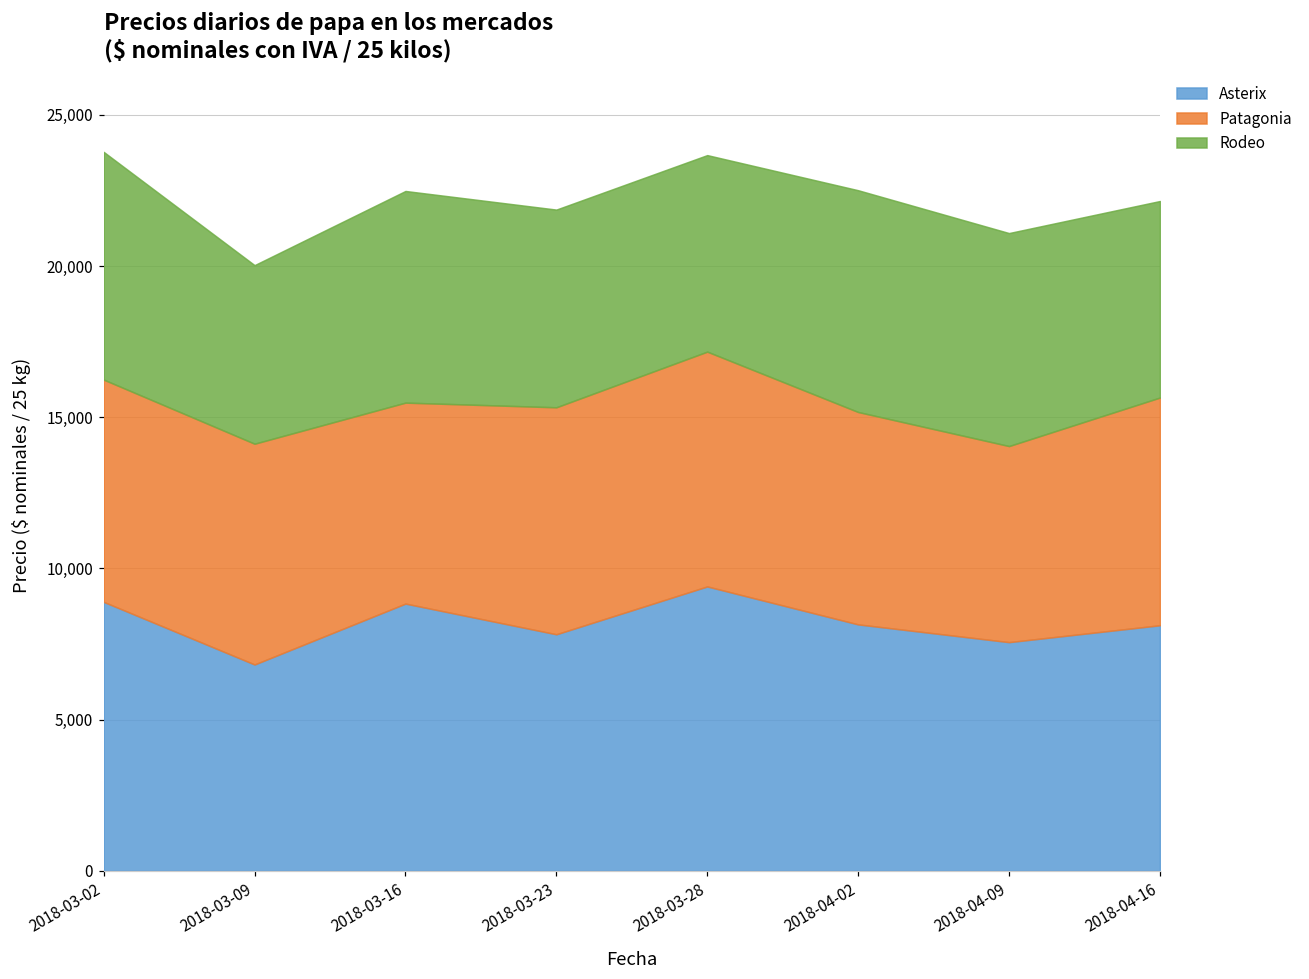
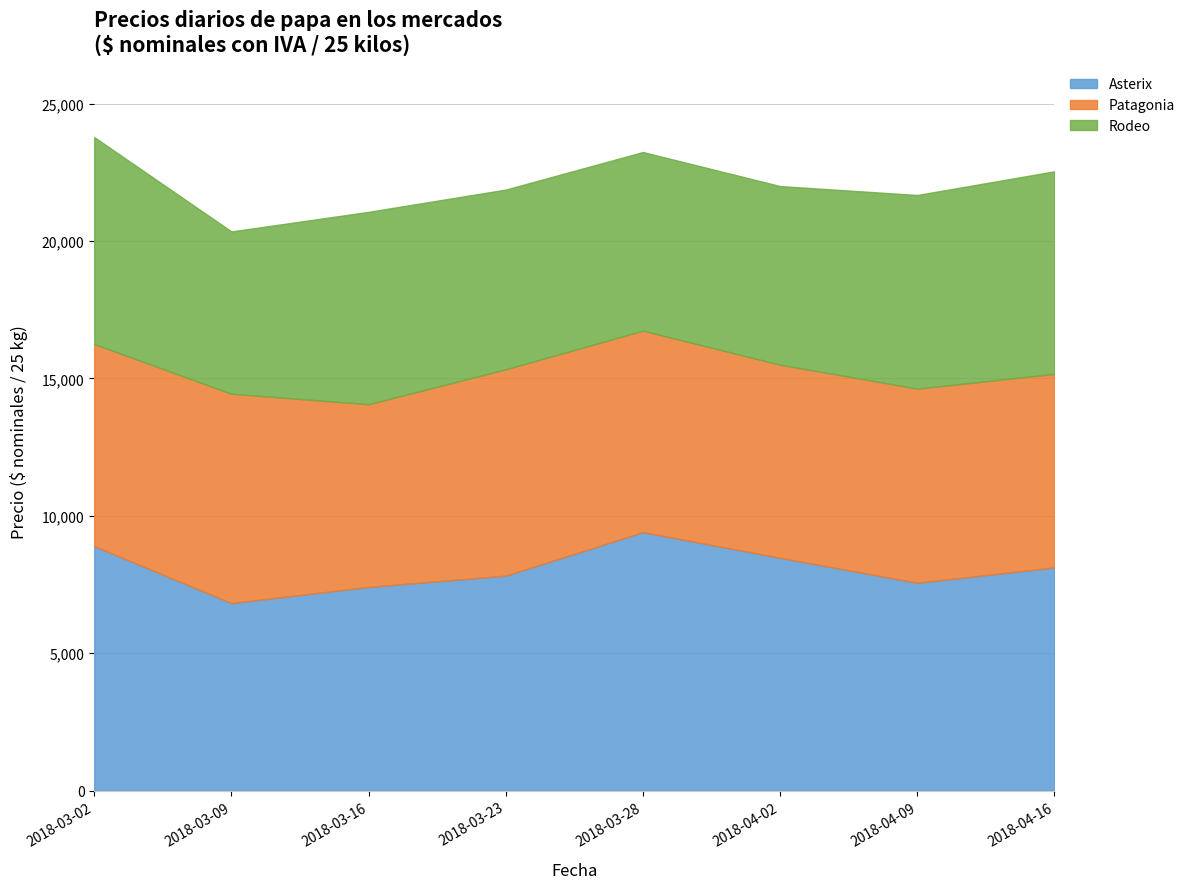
Patagonia, 2018-03-09: 7,300 -> 7,600
Asterix, 2018-03-16: 8,800 -> 7,400
Patagonia, 2018-03-28: 7,800 -> 7,300
Asterix, 2018-04-02: 8,100 -> 8,500
Rodeo, 2018-04-02: 7,300 -> 6,500
Patagonia, 2018-04-09: 6,500 -> 7,100
Patagonia, 2018-04-16: 7,500 -> 7,000
Rodeo, 2018-04-16: 6,500 -> 7,400
